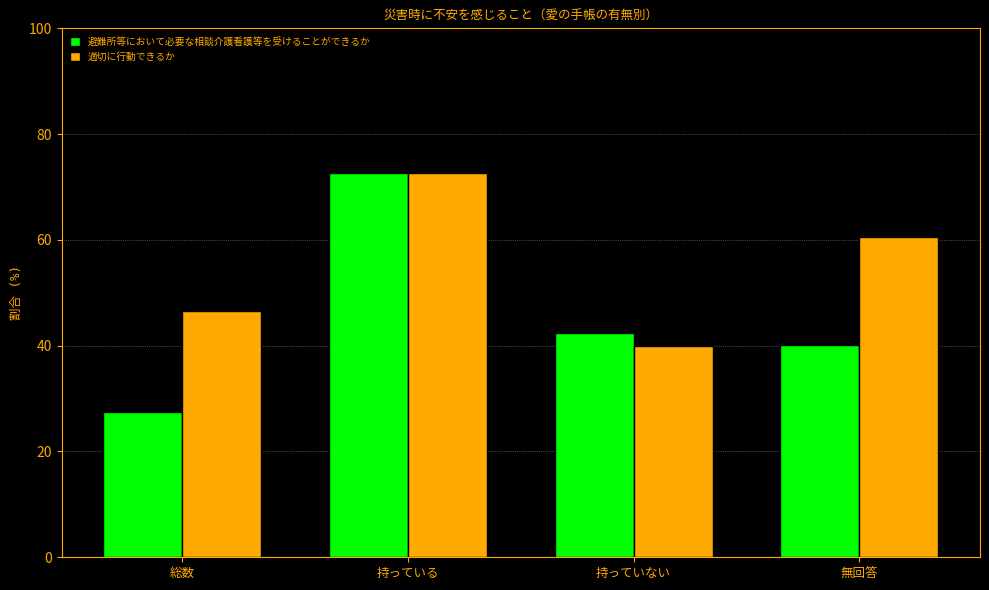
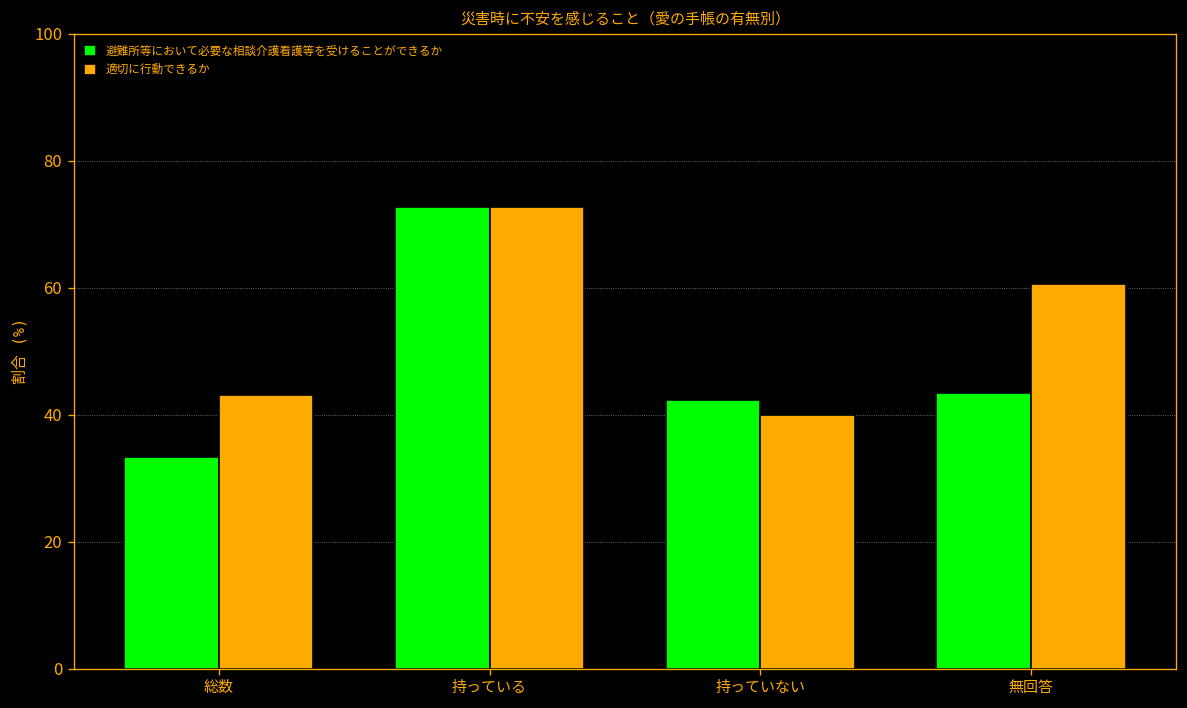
避難所等において必要な相談介護看護等を受けることができるか, 総数: 27 -> 33
適切に行動できるか, 総数: 47 -> 43
避難所等において必要な相談介護看護等を受けることができるか, 無回答: 40 -> 43
